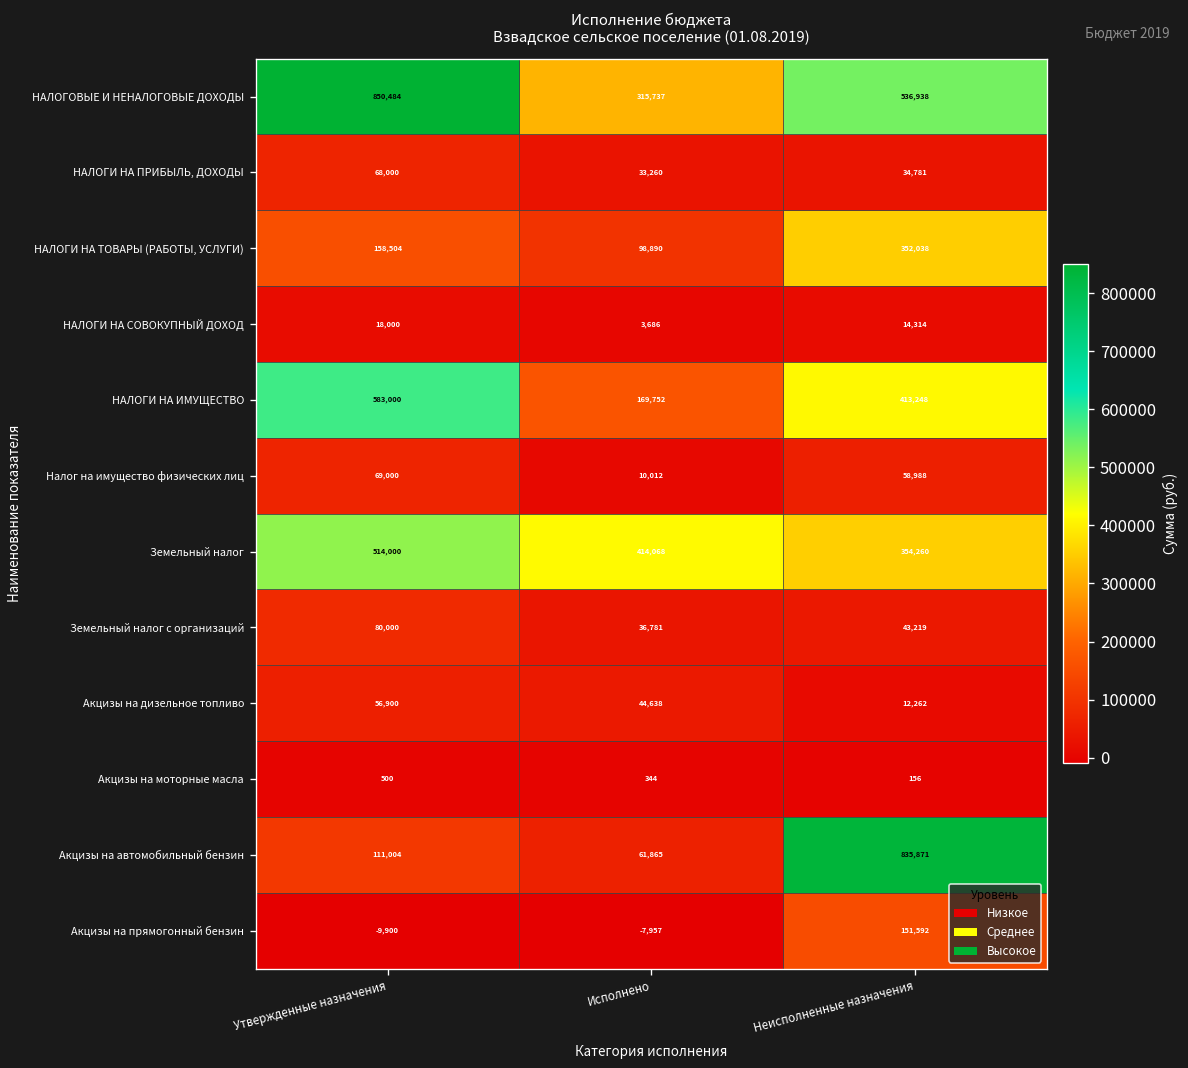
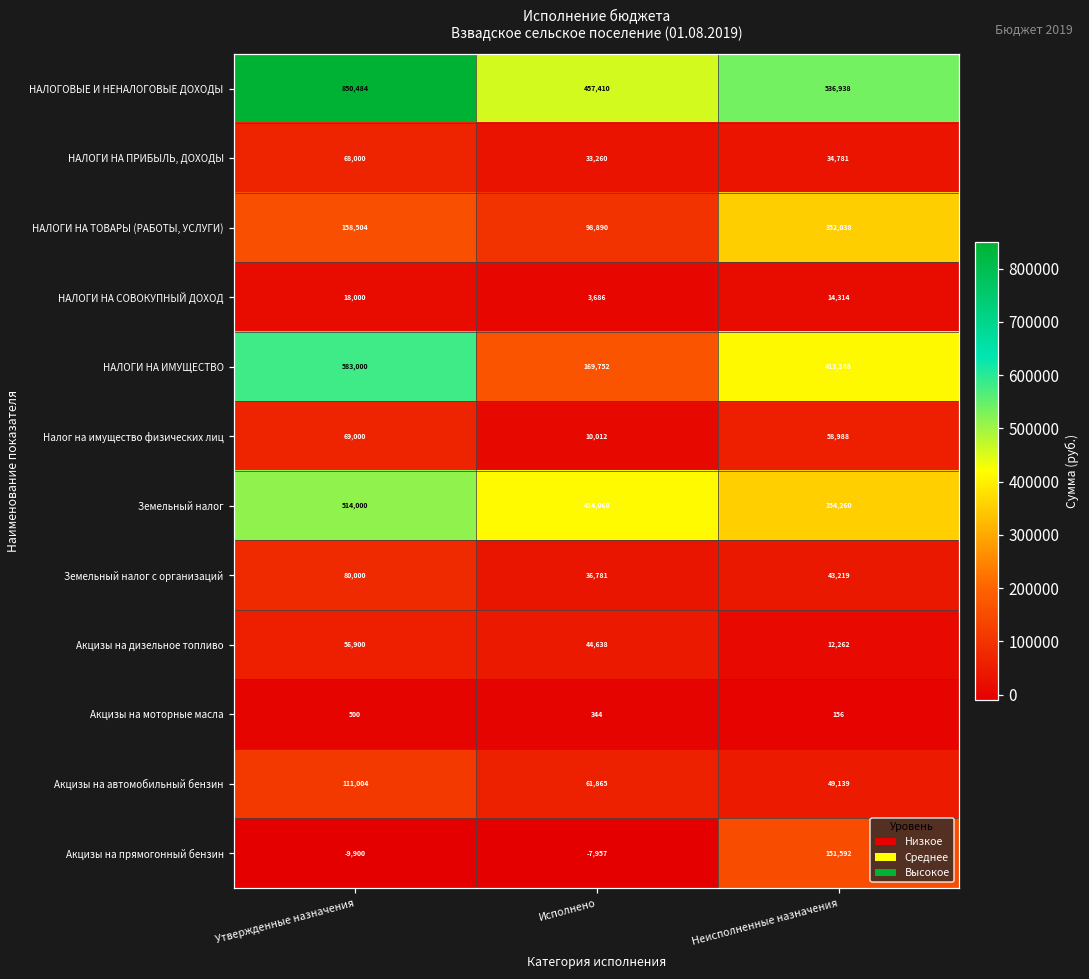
НАЛОГОВЫЕ И НЕНАЛОГОВЫЕ ДОХОДЫ, Исполнено: 315,737 -> 457,410
Акцизы на автомобильный бензин, Неисполненные назначения: 835,871 -> 49,139
